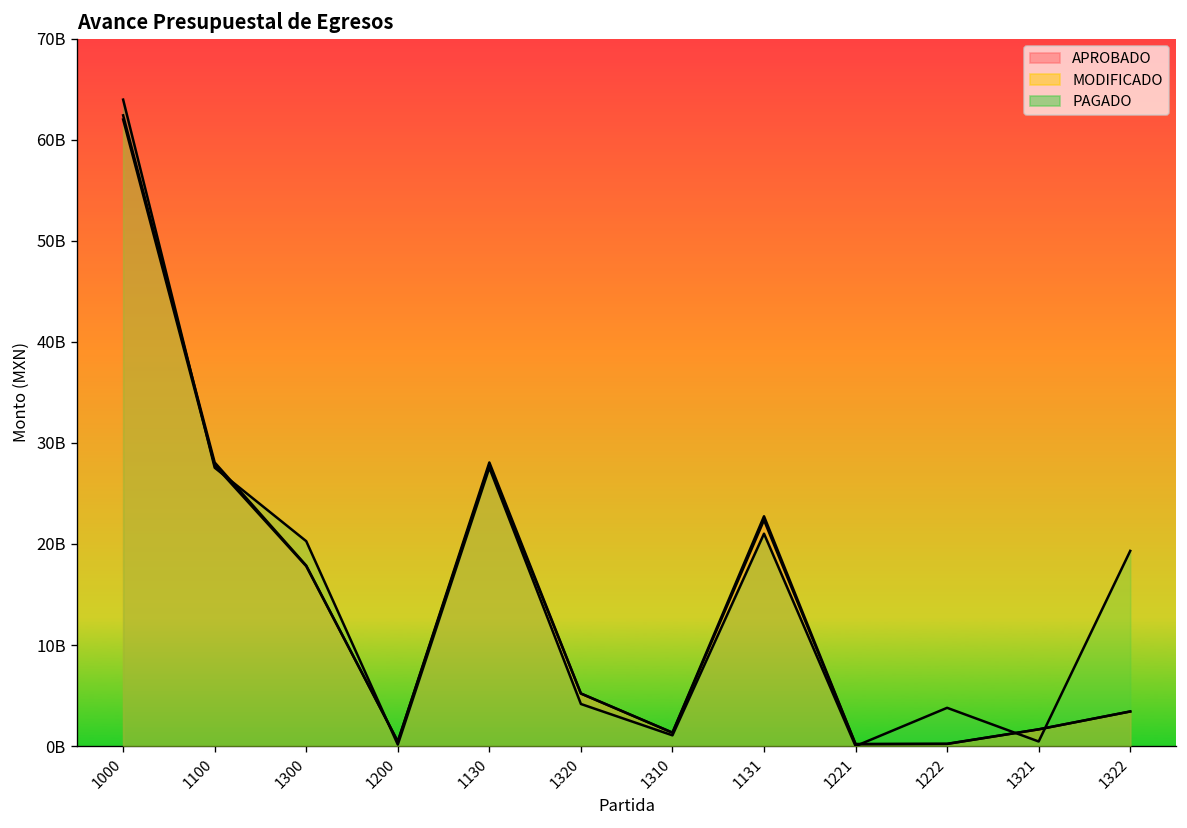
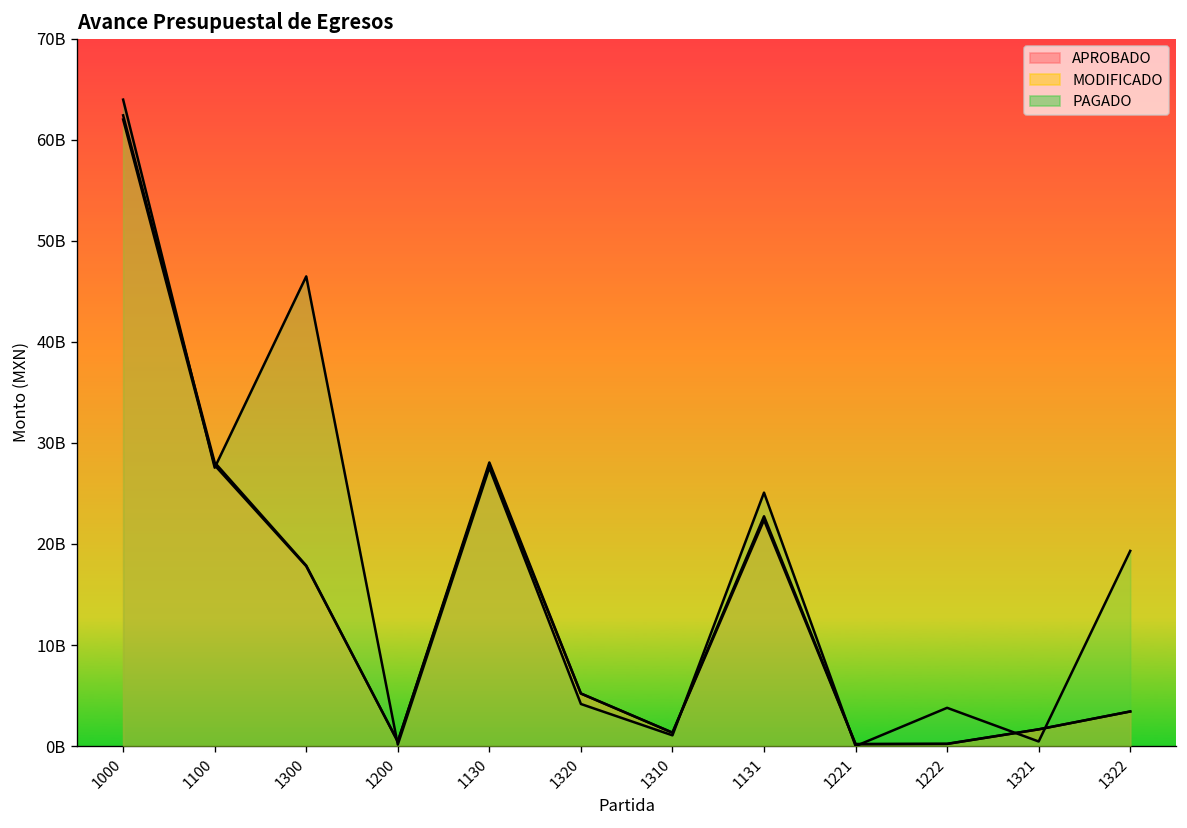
PAGADO, 1300: 20000000000 -> 46000000000
PAGADO, 1131: 21000000000 -> 25000000000
